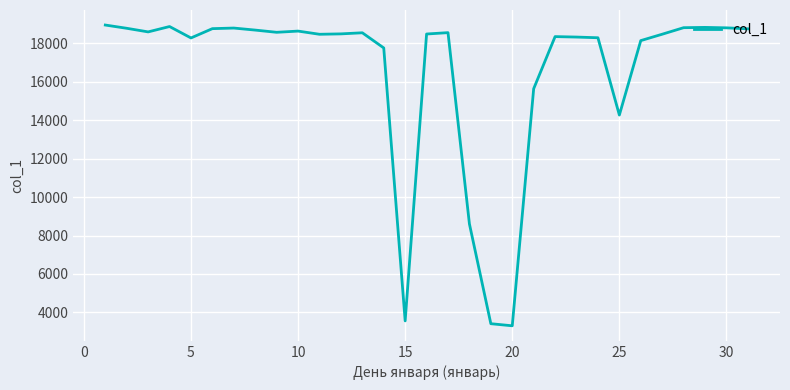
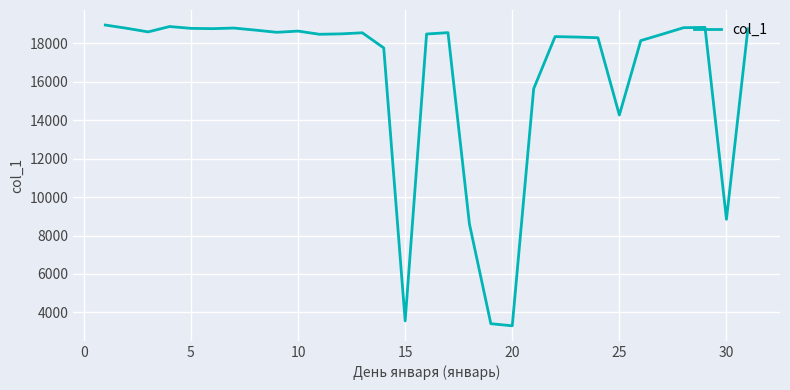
5: 18300 -> 18800
30: 18800 -> 8800
